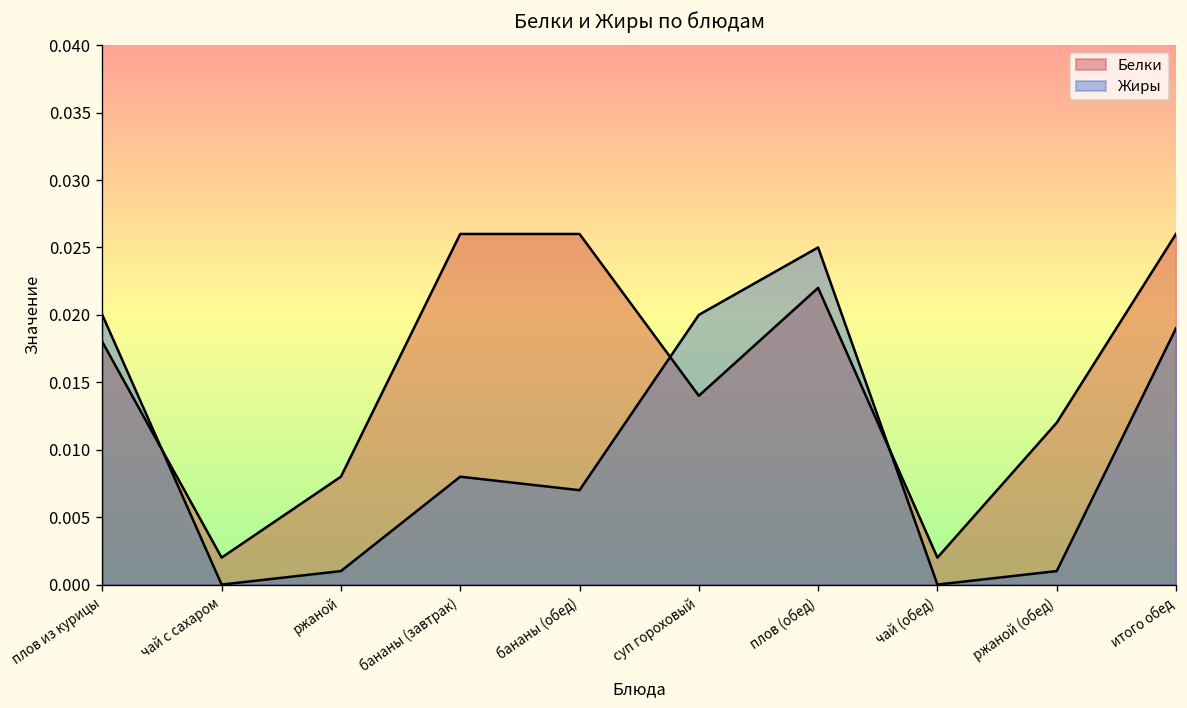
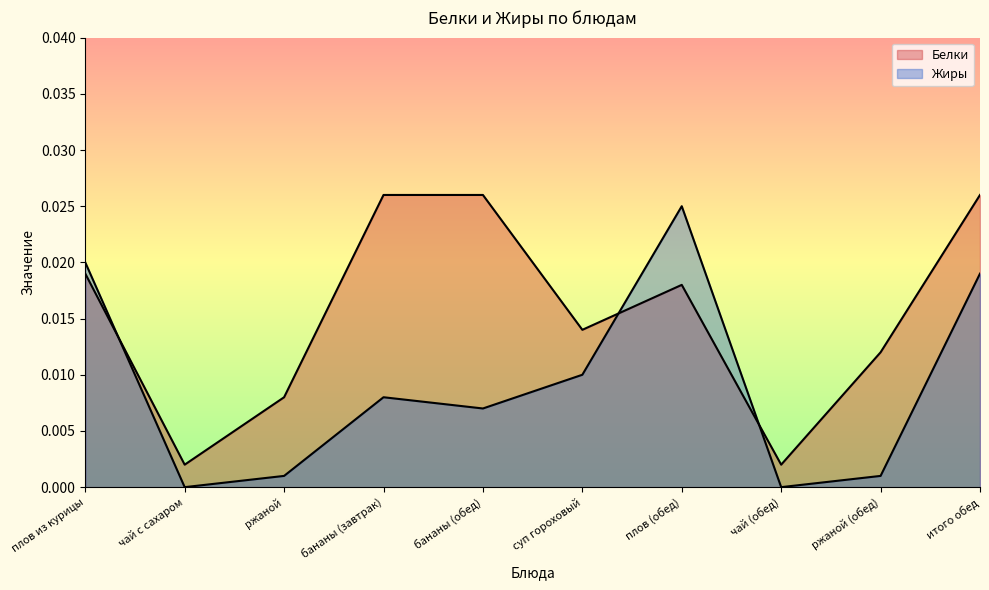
Белки, плов из курицы: 0.018 -> 0.019
Жиры, суп гороховый: 0.02 -> 0.01
Белки, плов (обед): 0.022 -> 0.018
